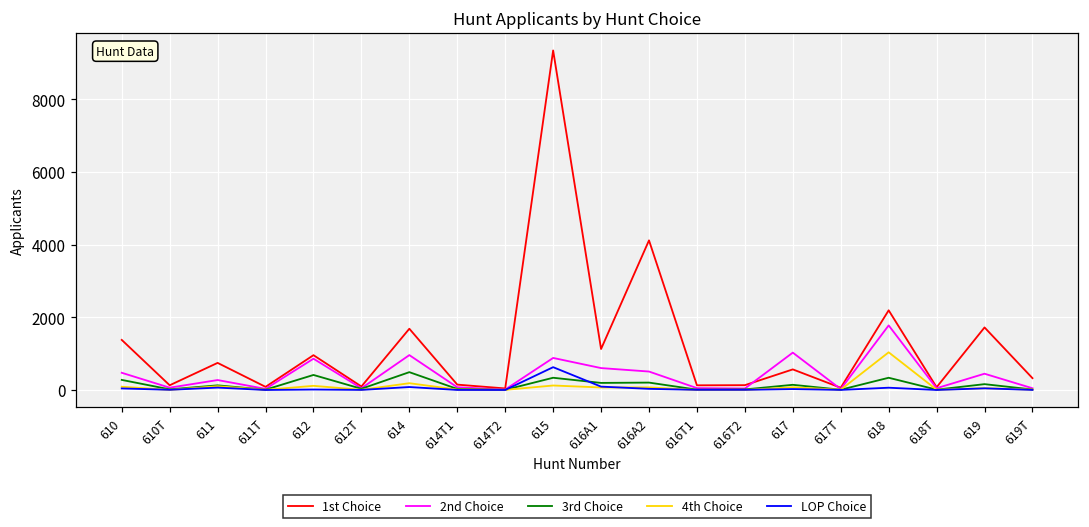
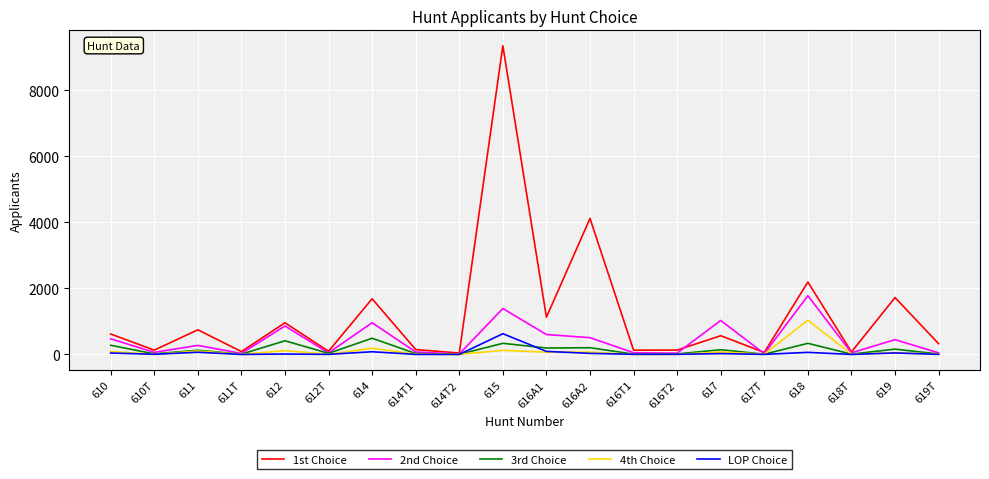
1st Choice, 610: 1400 -> 600
2nd Choice, 615: 900 -> 1400
